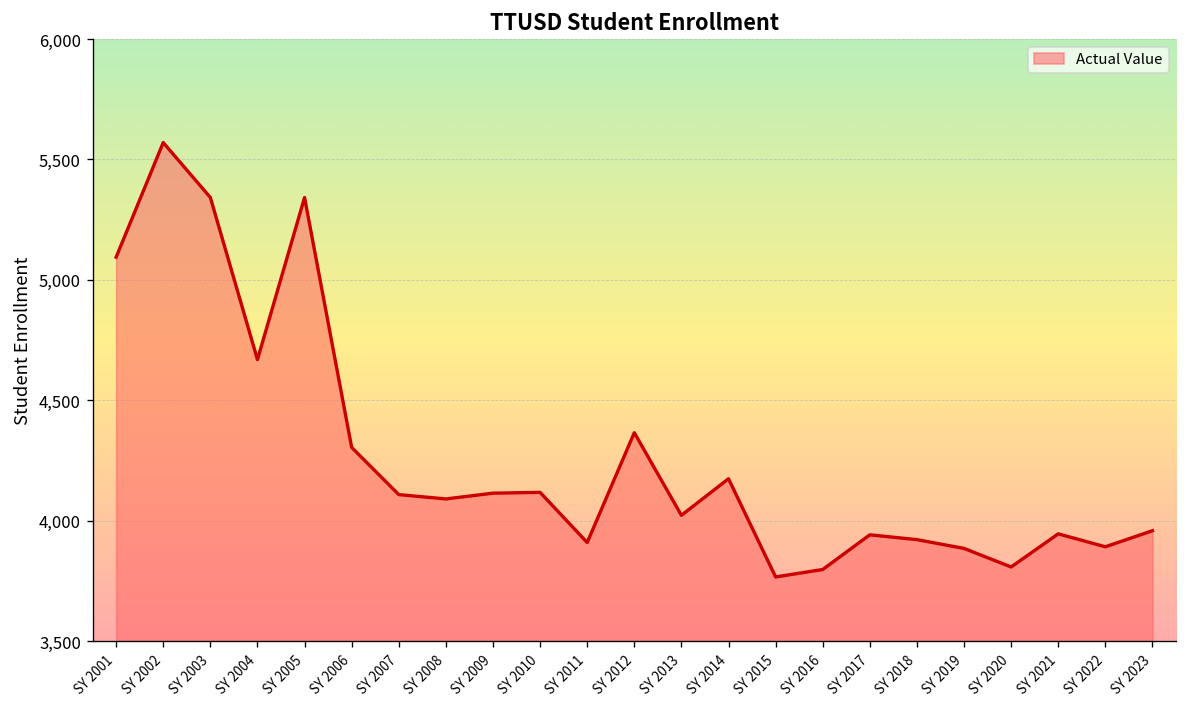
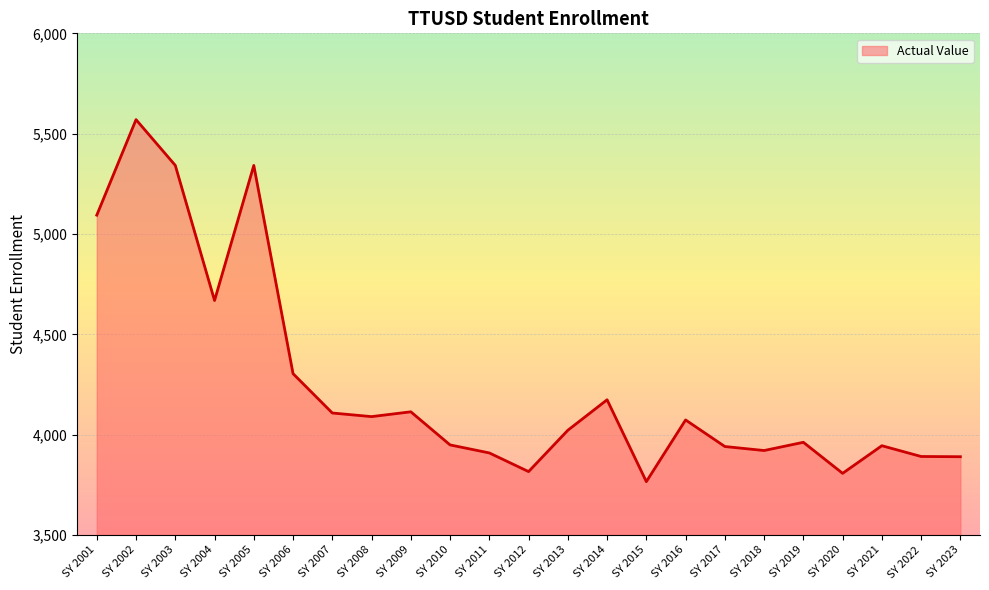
SY 2010: 4,120 -> 3,950
SY 2012: 4,370 -> 3,820
SY 2016: 3,800 -> 4,070
SY 2019: 3,880 -> 3,960
SY 2023: 3,960 -> 3,890
